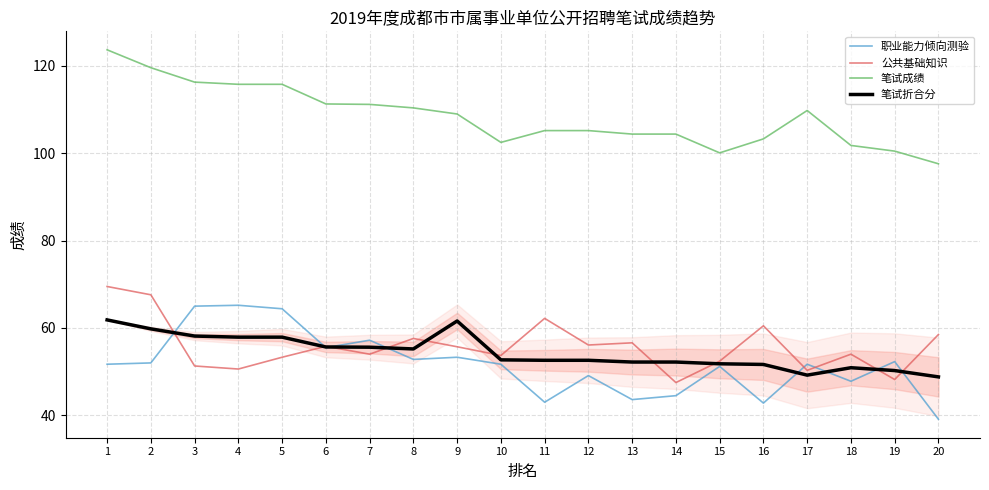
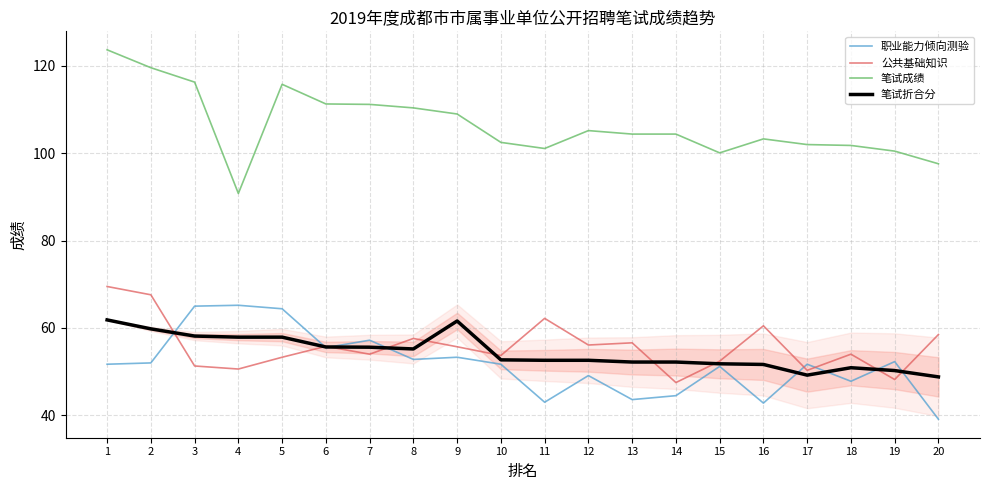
笔试成绩, 4: 116 -> 91
笔试成绩, 11: 105 -> 101
笔试成绩, 17: 110 -> 102
